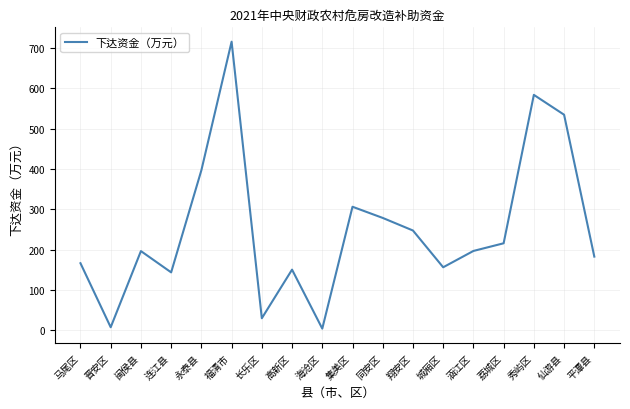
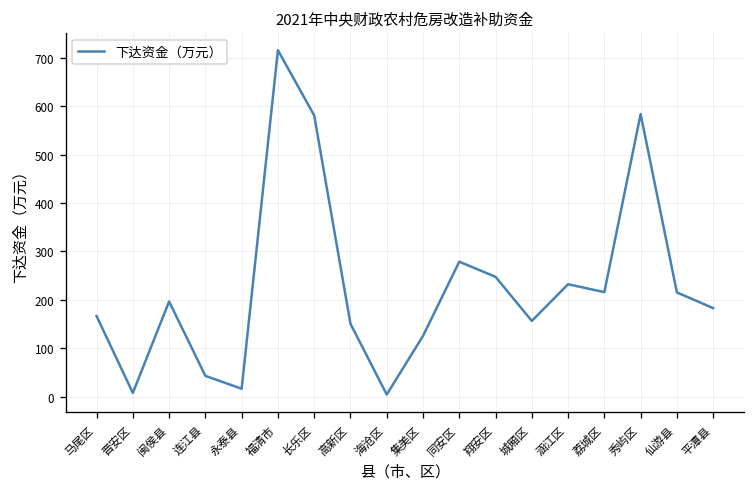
连江县: 140 -> 40
永泰县: 400 -> 20
长乐区: 30 -> 580
集美区: 310 -> 130
涵江区: 200 -> 230
仙游县: 530 -> 220
